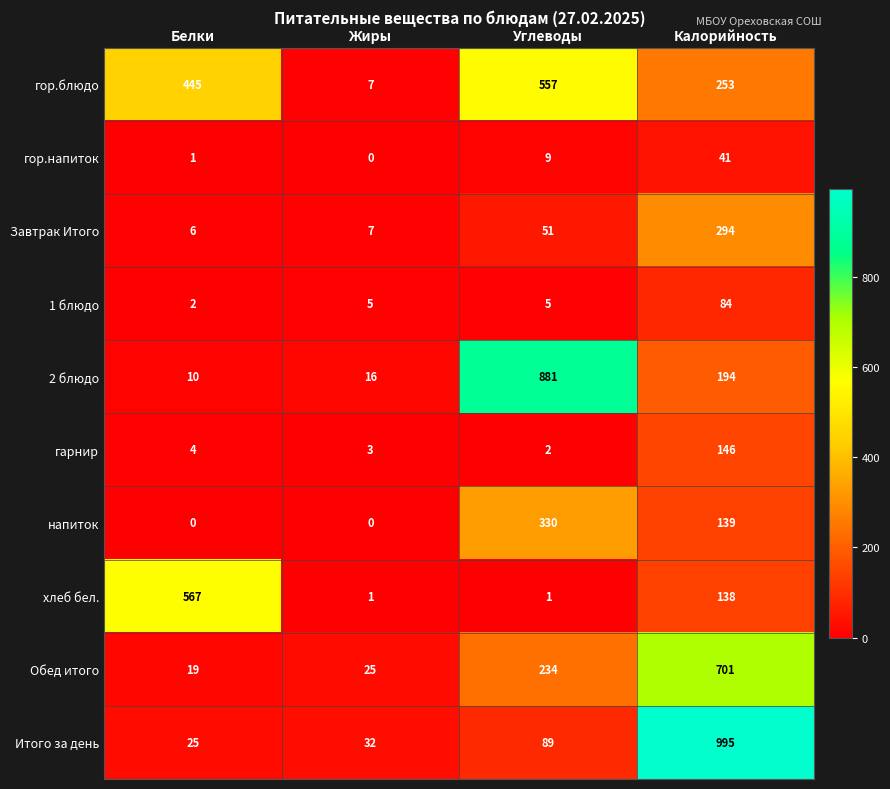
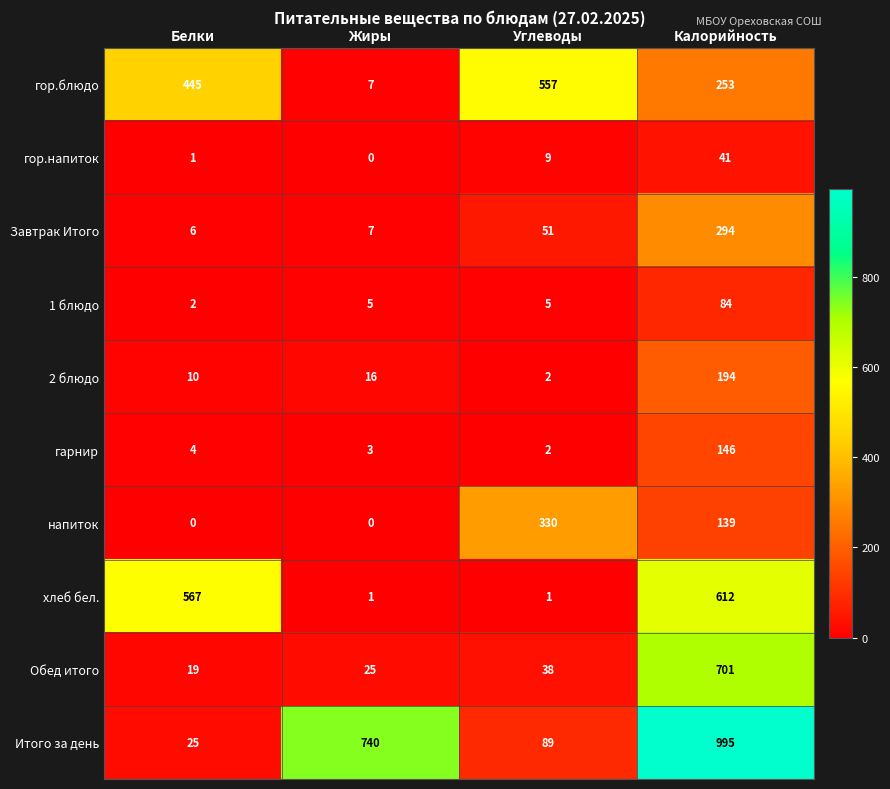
2 блюдо, Углеводы: 881 -> 2
хлеб бел., Калорийность: 138 -> 612
Обед итого, Углеводы: 234 -> 38
Итого за день, Жиры: 32 -> 740
